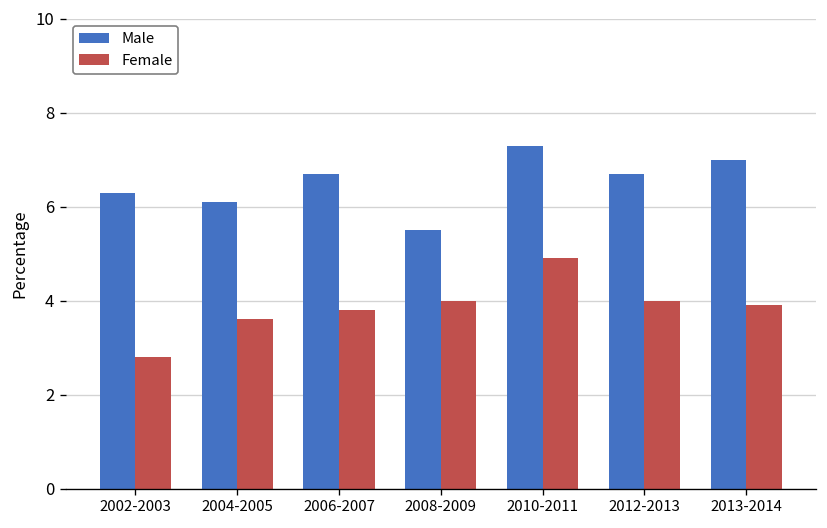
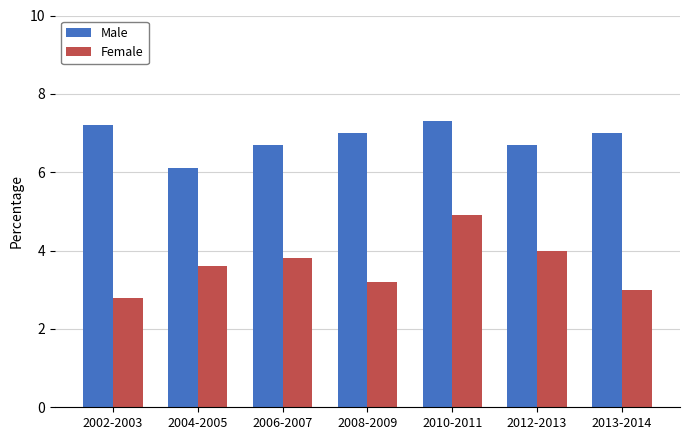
Male, 2002-2003: 6.3 -> 7.2
Male, 2008-2009: 5.5 -> 7.0
Female, 2008-2009: 4.0 -> 3.2
Female, 2013-2014: 3.9 -> 3.0
